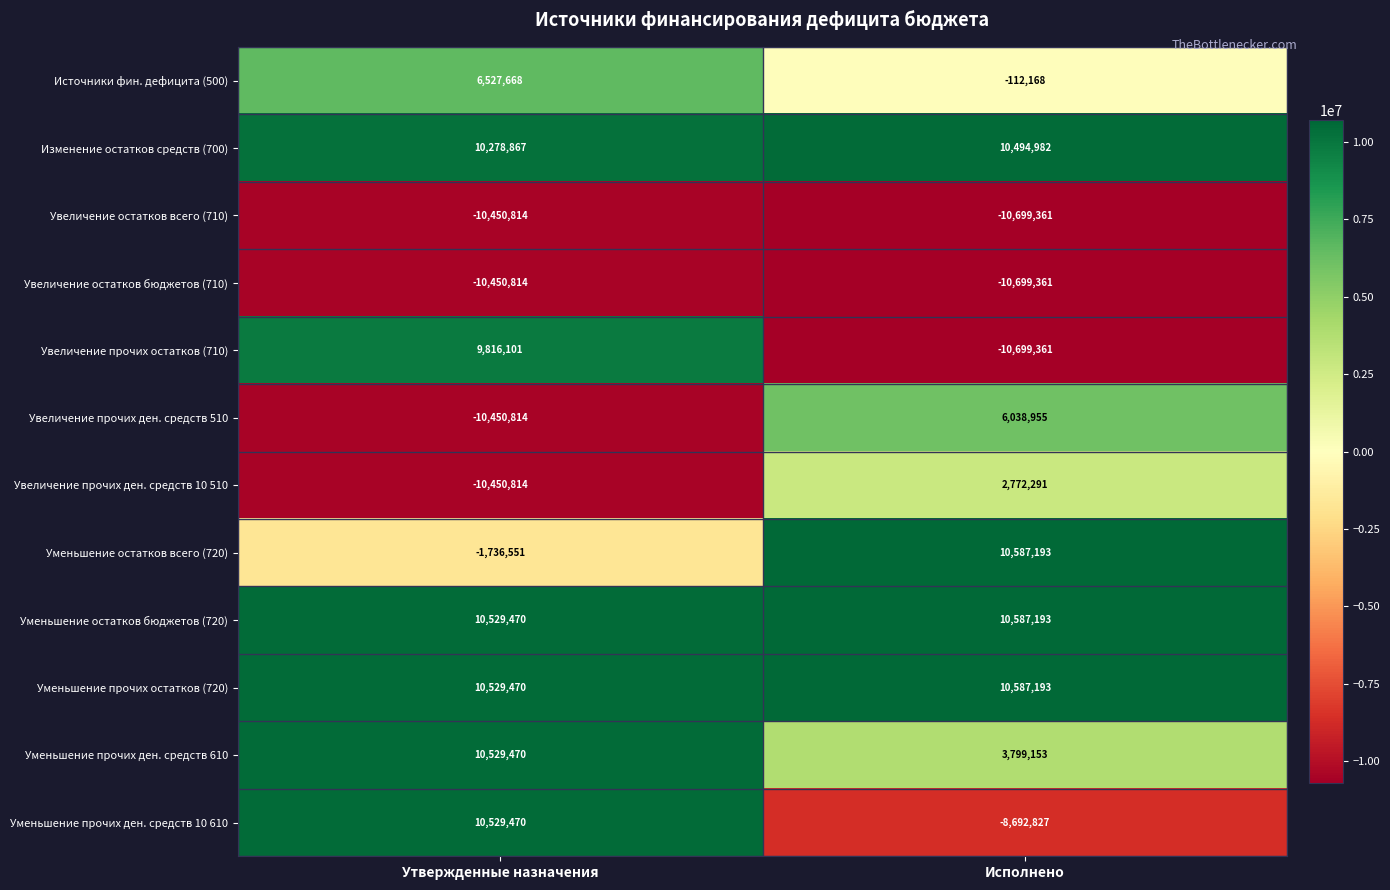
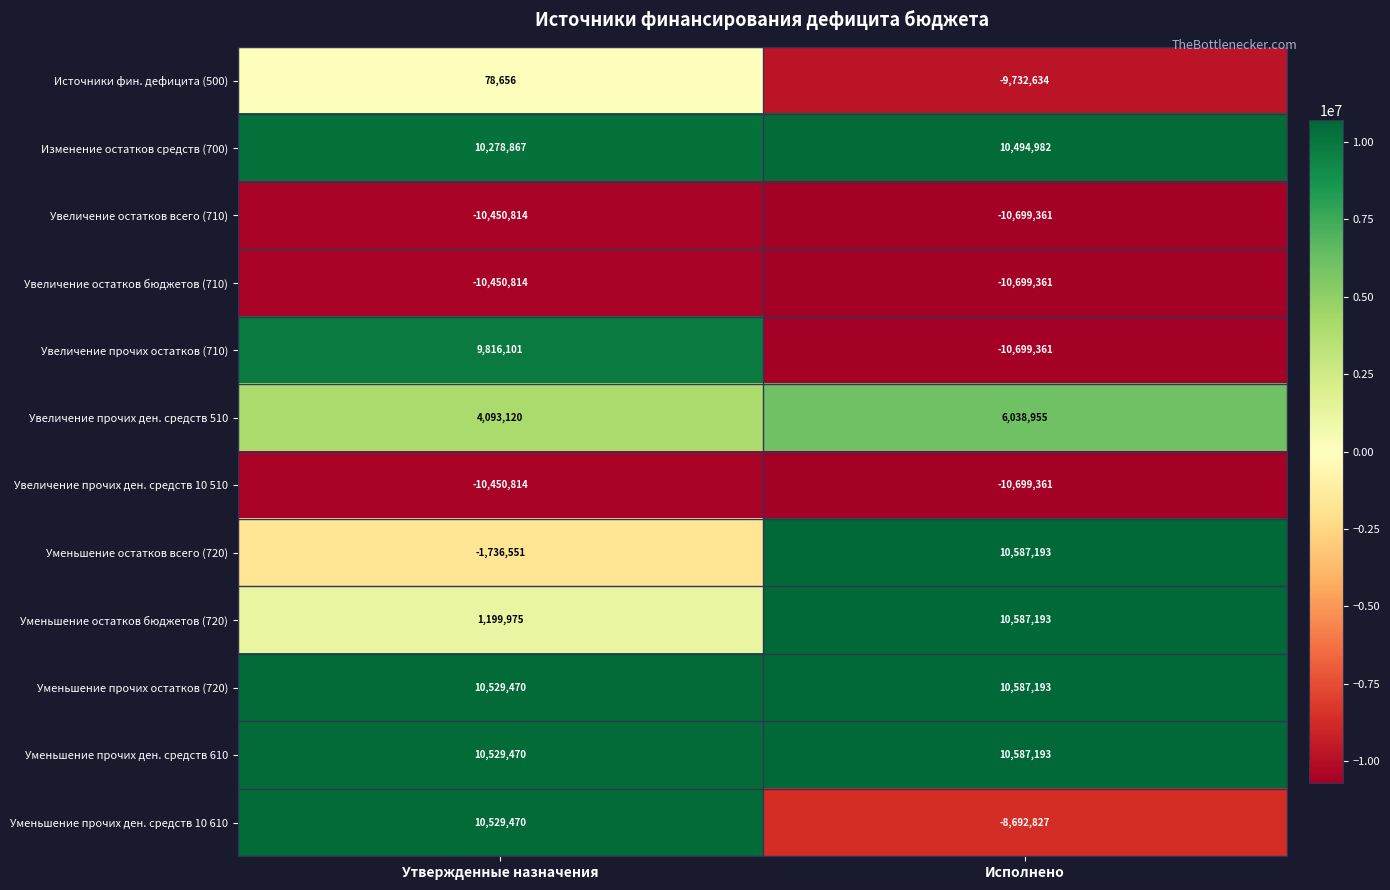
Источники фин. дефицита (500), Утвержденные назначения: 6,527,668 -> 78,656
Источники фин. дефицита (500), Исполнено: -112,168 -> -9,732,634
Увеличение прочих ден. средств 510, Утвержденные назначения: -10,450,814 -> 4,093,120
Увеличение прочих ден. средств 10 510, Исполнено: 2,772,291 -> -10,699,361
Уменьшение остатков бюджетов (720), Утвержденные назначения: 10,529,470 -> 1,199,975
Уменьшение прочих ден. средств 610, Исполнено: 3,799,153 -> 10,587,193
